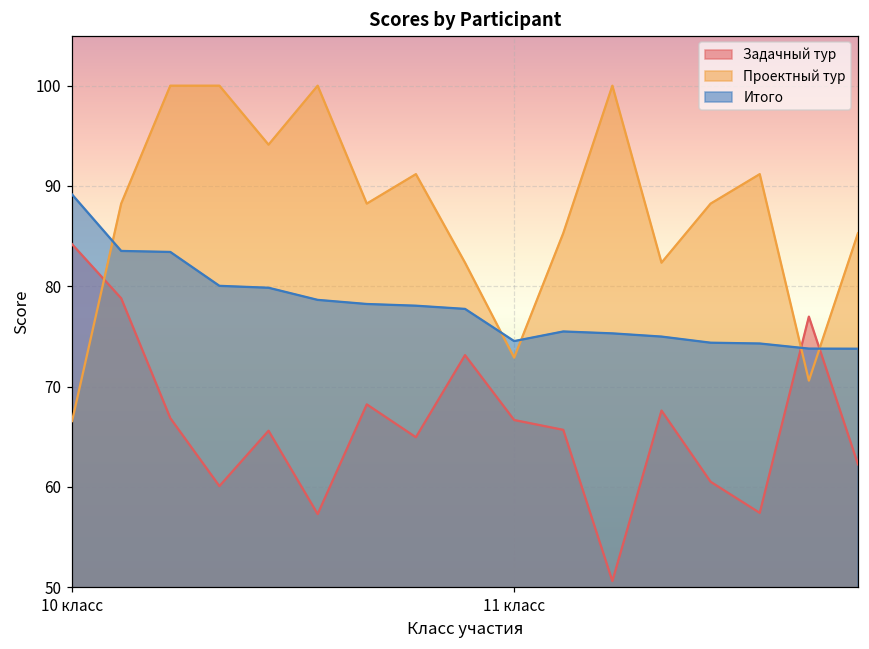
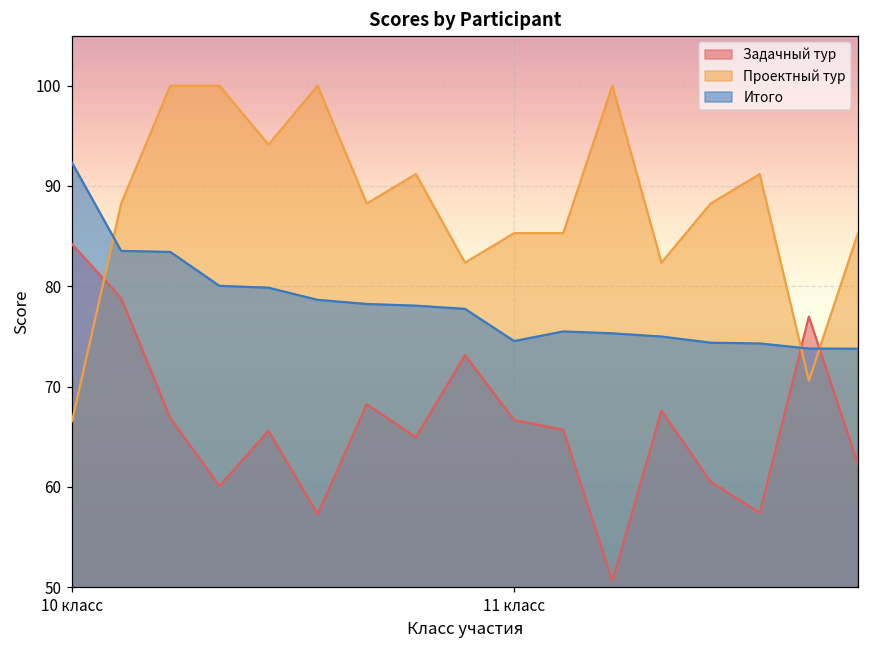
Итого, 10 класс: 89 -> 92
Проектный тур, 11 класс: 73 -> 85
